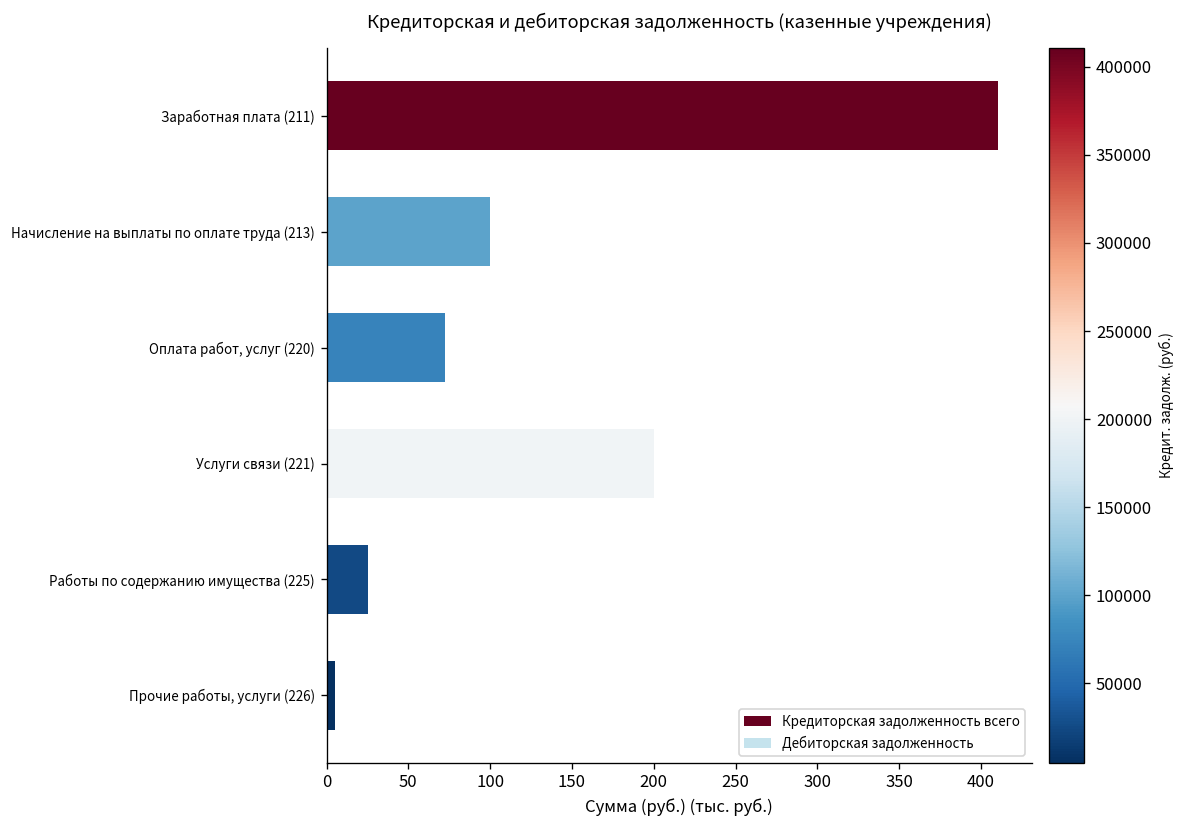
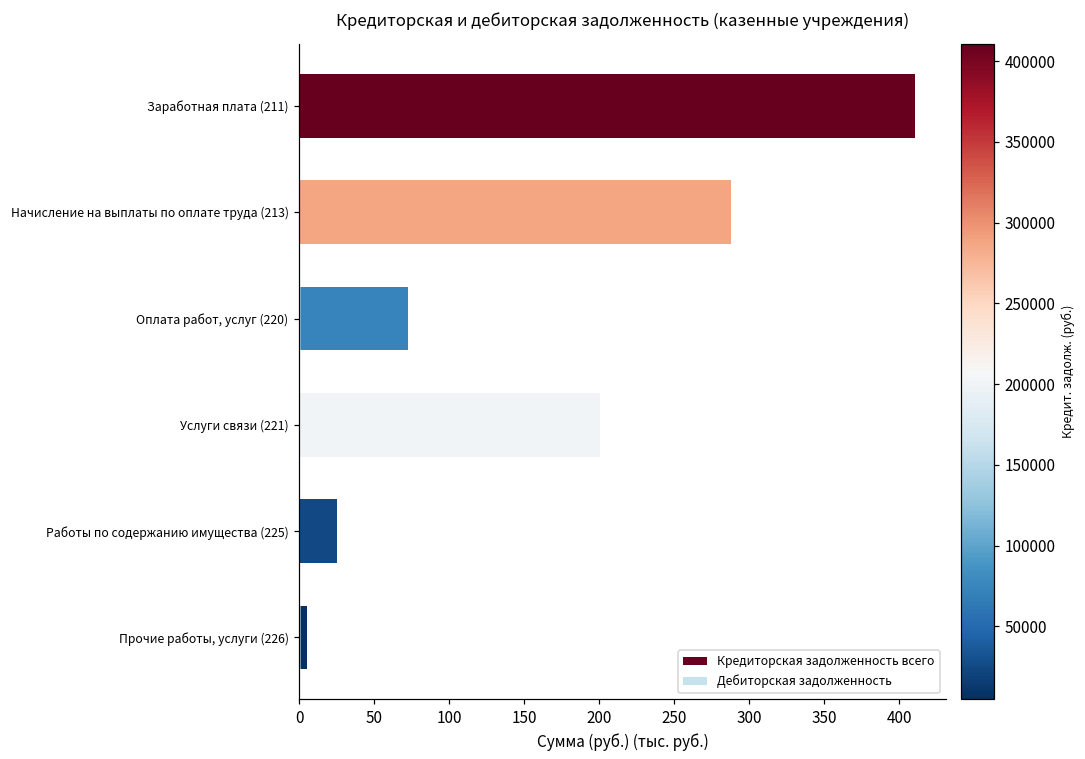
Кредиторская задолженность всего, Начисление на выплаты по оплате труда (213): 100 -> 288
